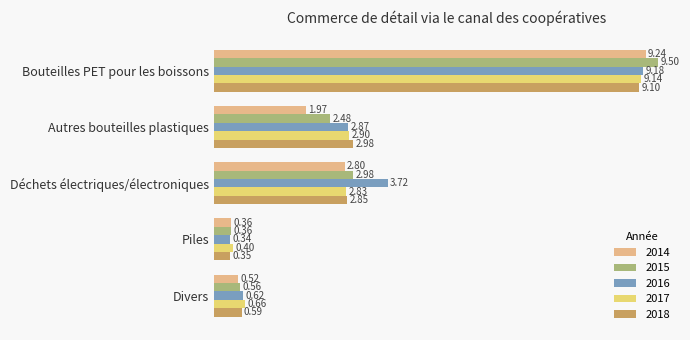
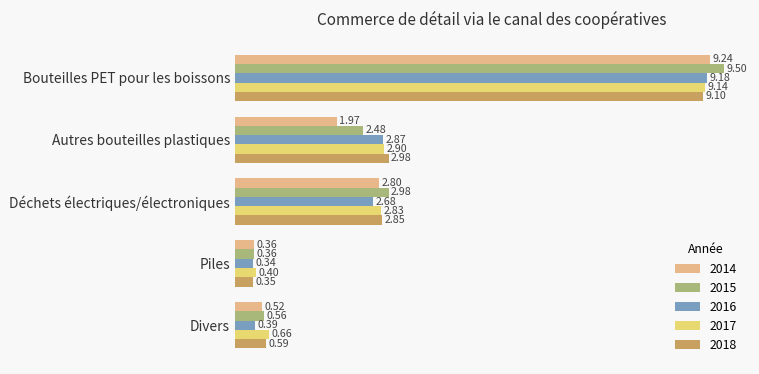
2016, Déchets électriques/électroniques: 3.72 -> 2.68
2016, Divers: 0.62 -> 0.39
